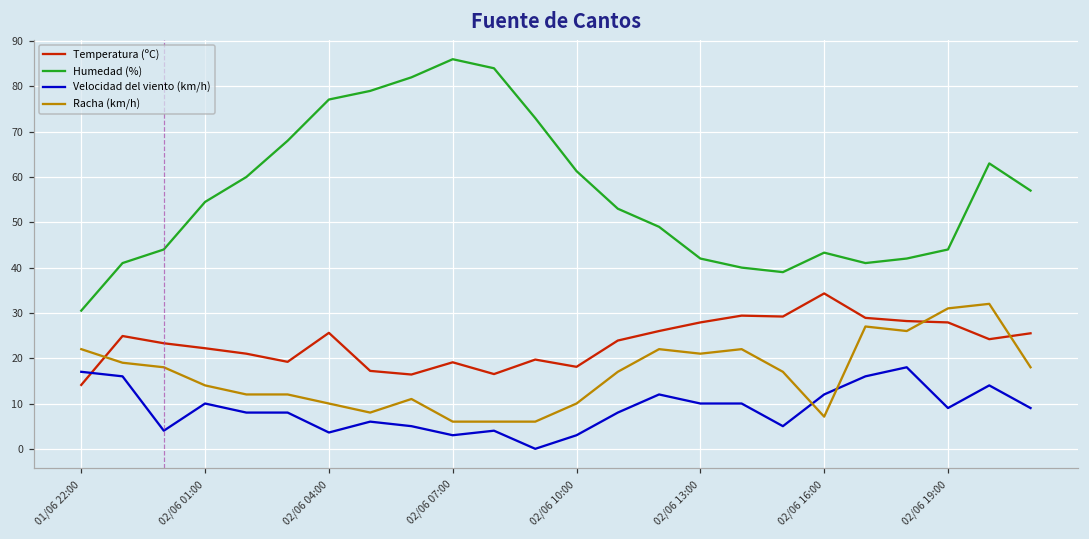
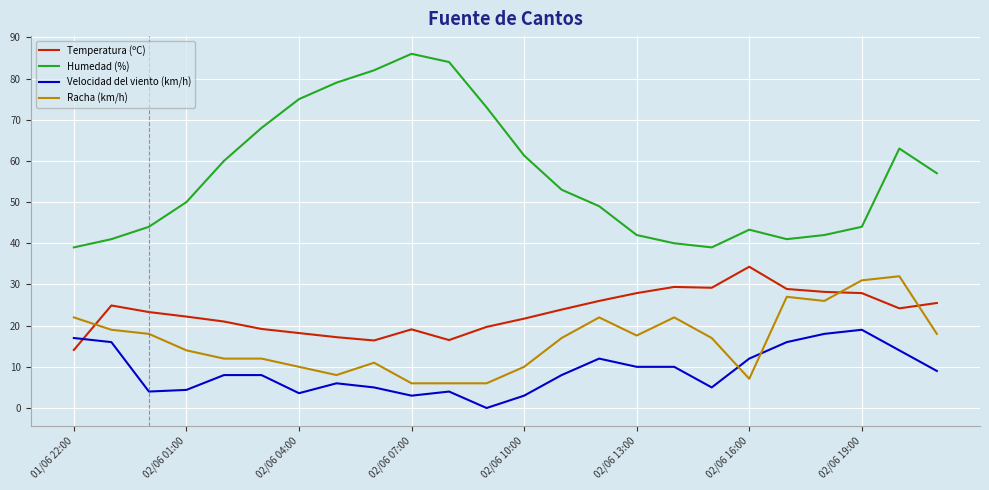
Humedad (%), 01/06 22:00: 31 -> 39
Humedad (%), 02/06 01:00: 55 -> 50
Velocidad del viento (km/h), 02/06 01:00: 10 -> 4
Temperatura (ºC), 02/06 04:00: 26 -> 18
Humedad (%), 02/06 04:00: 77 -> 75
Temperatura (ºC), 02/06 10:00: 18 -> 22
Racha (km/h), 02/06 13:00: 21 -> 18
Velocidad del viento (km/h), 02/06 19:00: 9 -> 19
